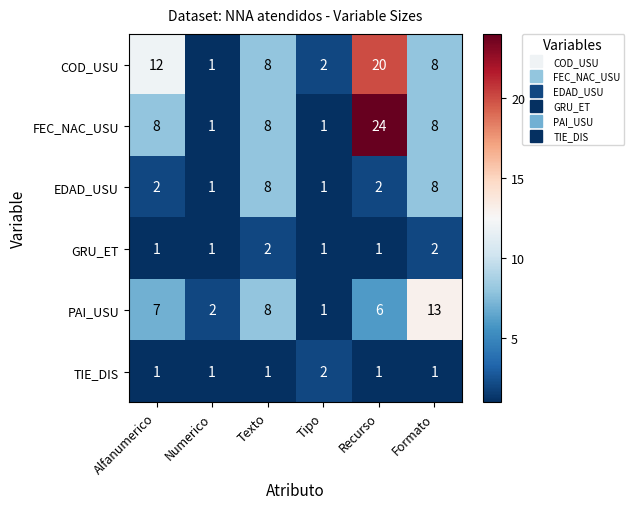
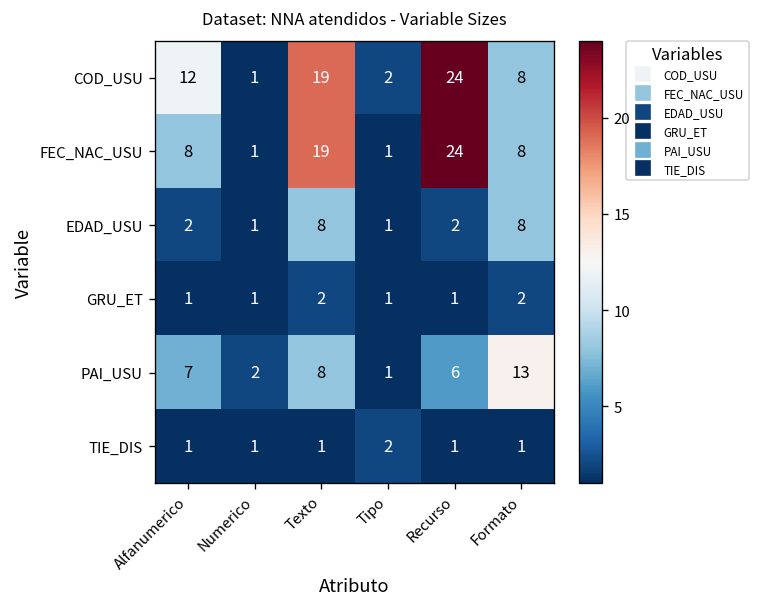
COD_USU, Texto: 8 -> 19
COD_USU, Recurso: 20 -> 24
FEC_NAC_USU, Texto: 8 -> 19
